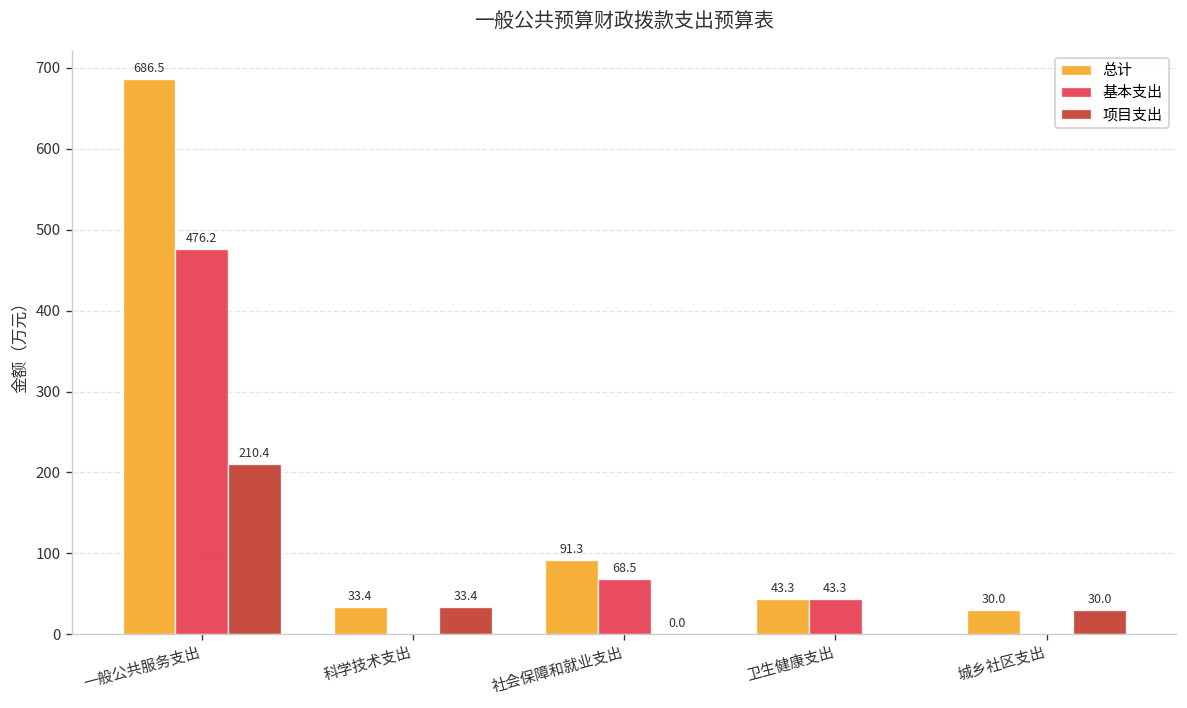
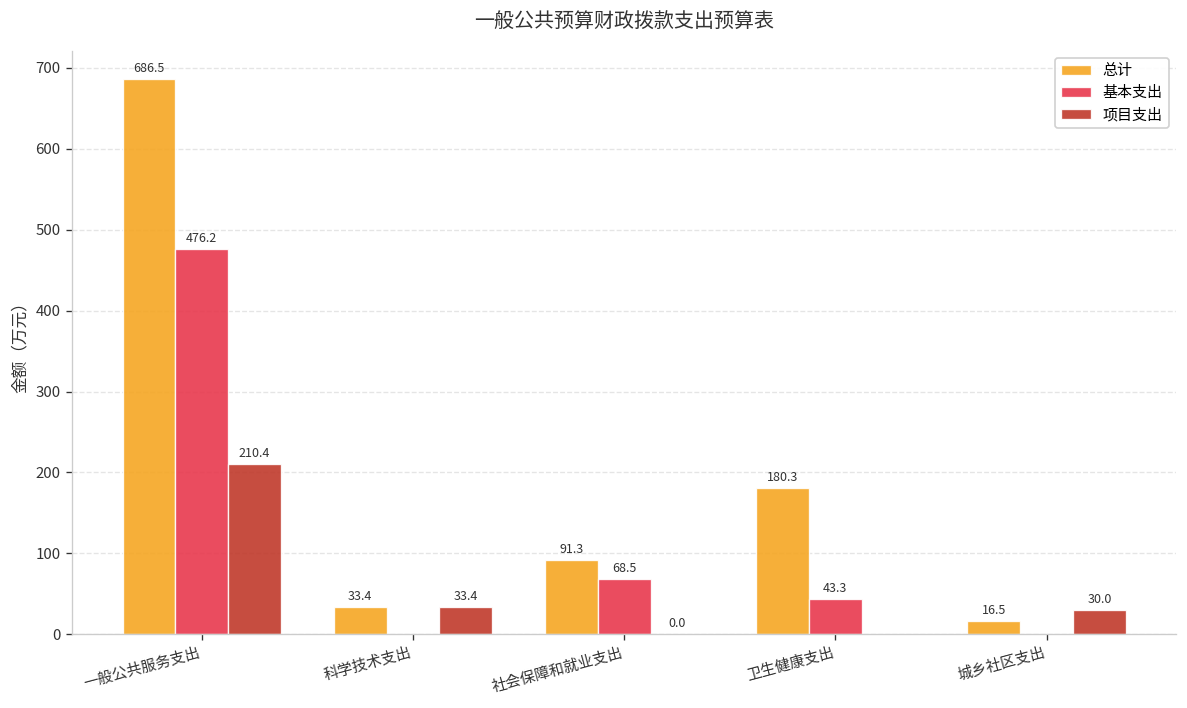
总计, 卫生健康支出: 43.3 -> 180.3
总计, 城乡社区支出: 30.0 -> 16.5
